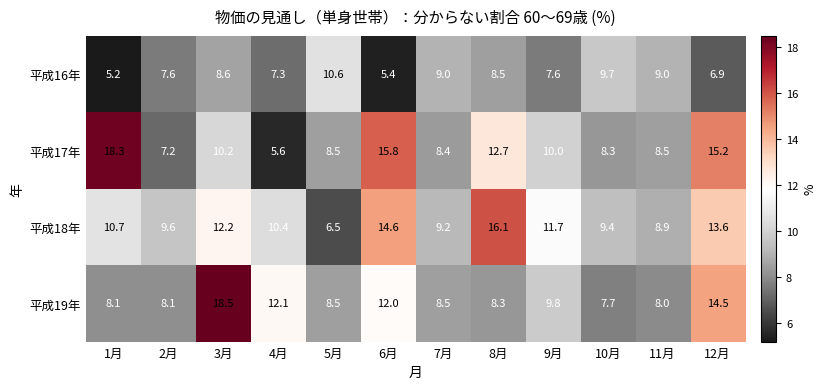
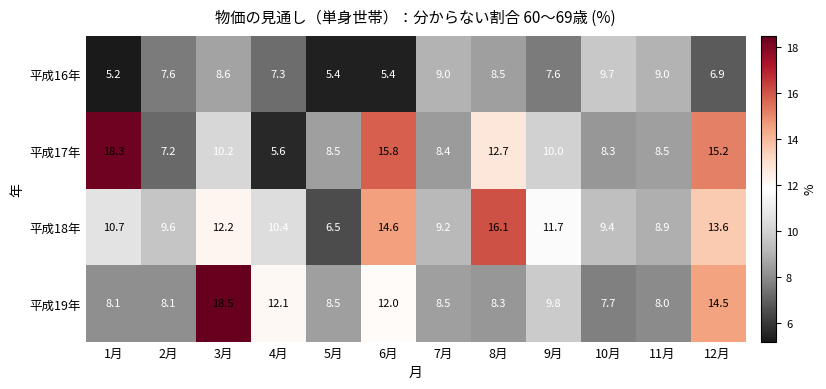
平成16年, 5月: 10.6 -> 5.4
